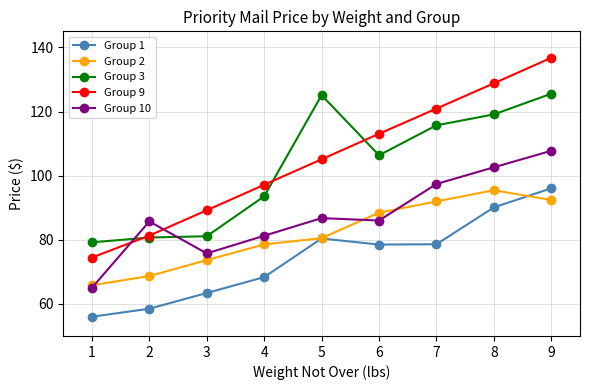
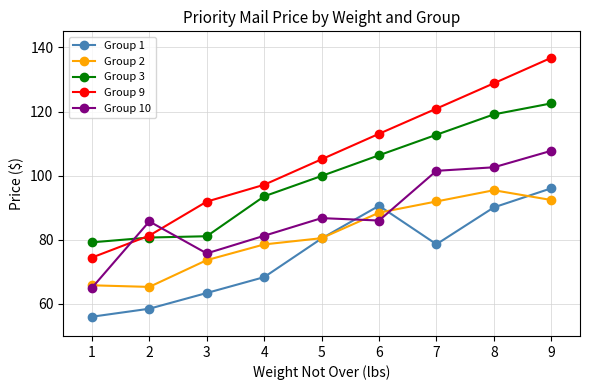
Group 2, 2: 69 -> 65
Group 9, 3: 89 -> 92
Group 3, 5: 125 -> 100
Group 1, 6: 79 -> 91
Group 3, 7: 116 -> 113
Group 10, 7: 97 -> 102
Group 3, 9: 126 -> 123
